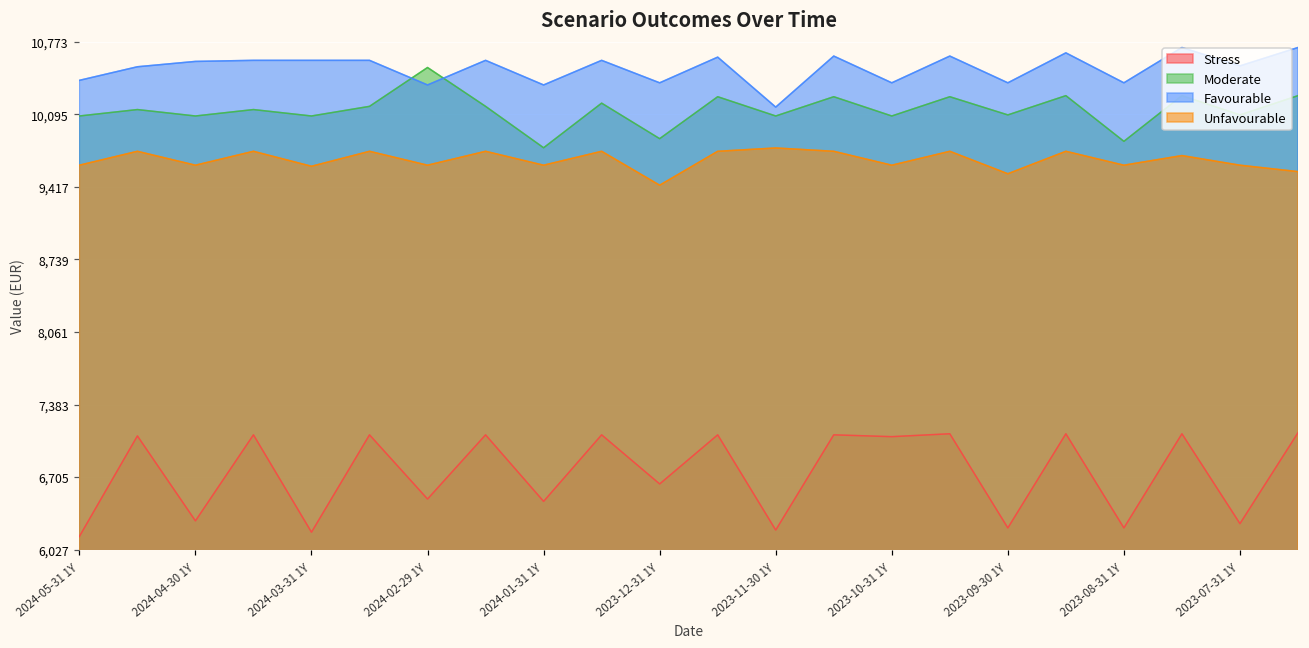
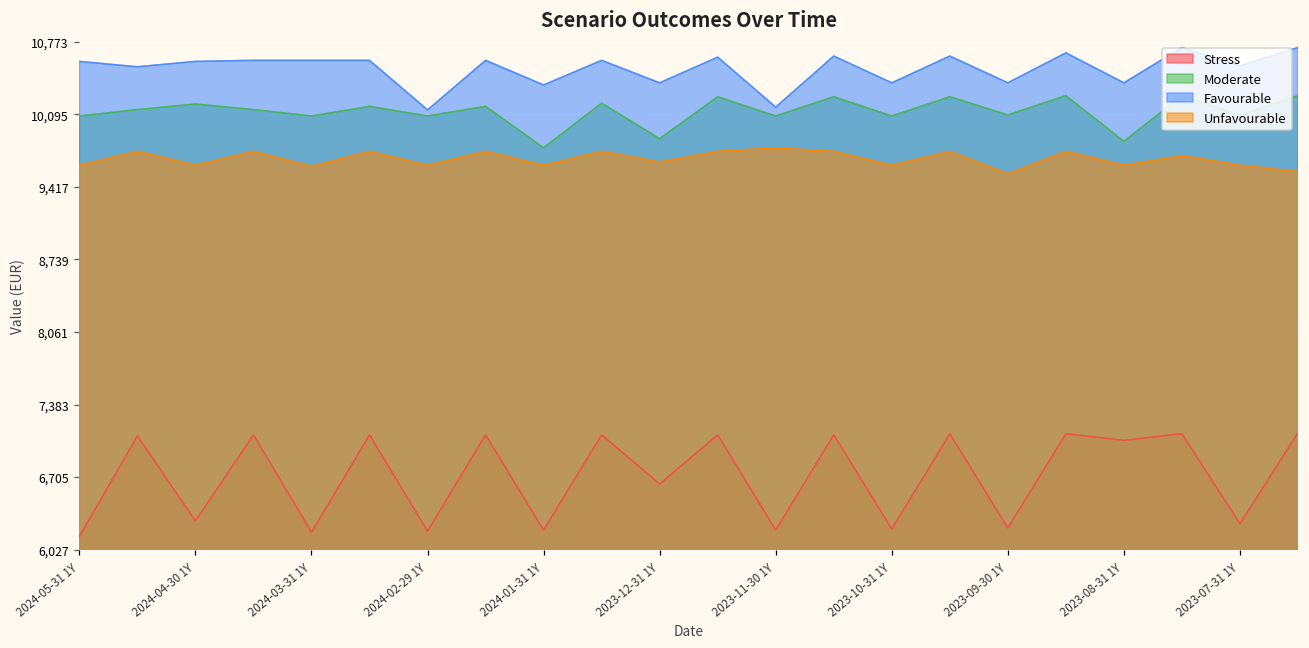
Favourable, 2024-05-31 1Y: 10,400 -> 10,600
Moderate, 2024-04-30 1Y: 10,100 -> 10,200
Stress, 2024-02-29 1Y: 6,500 -> 6,200
Moderate, 2024-02-29 1Y: 10,500 -> 10,100
Favourable, 2024-02-29 1Y: 10,400 -> 10,100
Stress, 2024-01-31 1Y: 6,500 -> 6,200
Unfavourable, 2023-12-31 1Y: 9,400 -> 9,700
Stress, 2023-10-31 1Y: 7,100 -> 6,200
Stress, 2023-08-31 1Y: 6,200 -> 7,000
